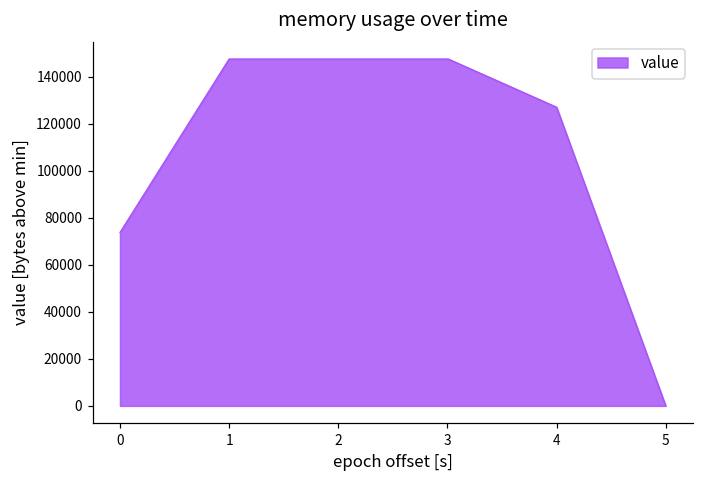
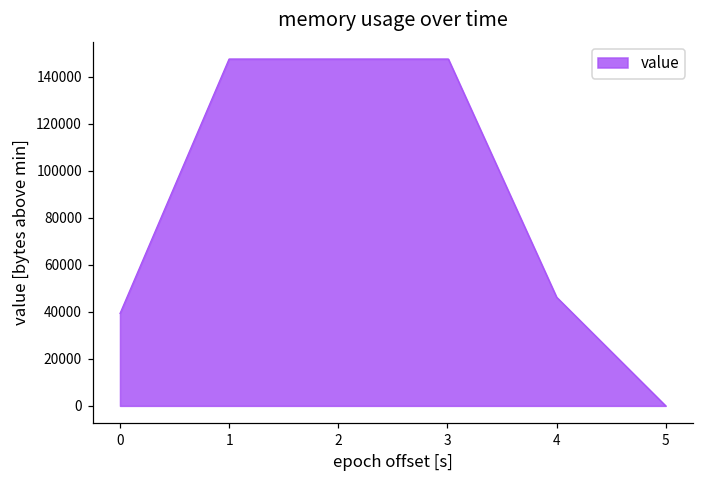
0: 74000 -> 39000
4: 127000 -> 46000
